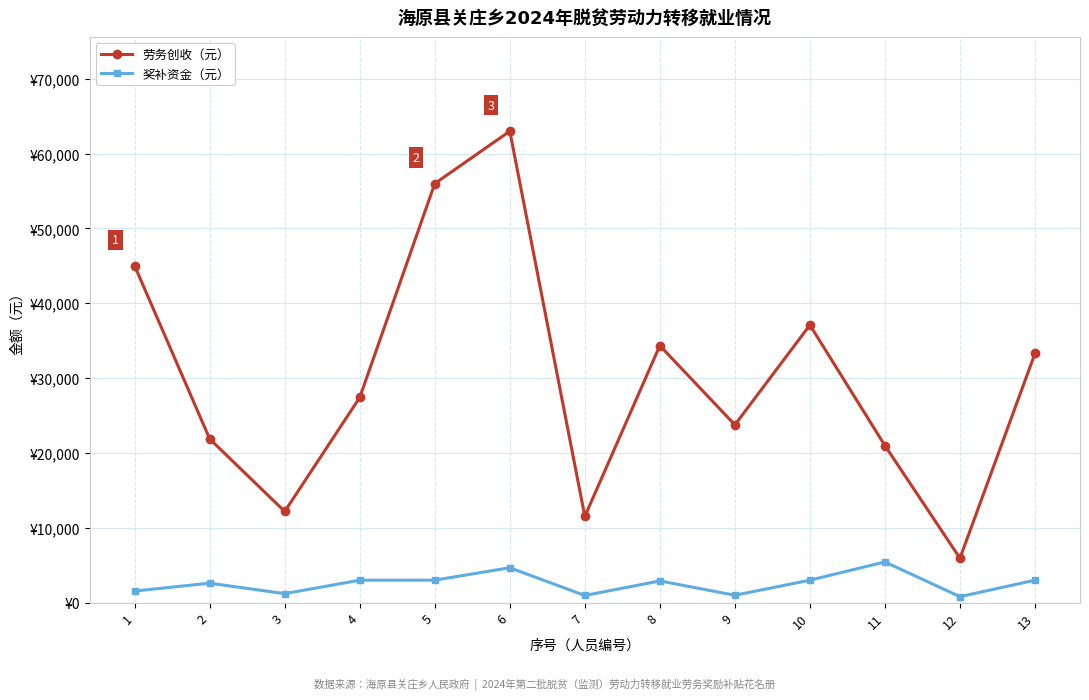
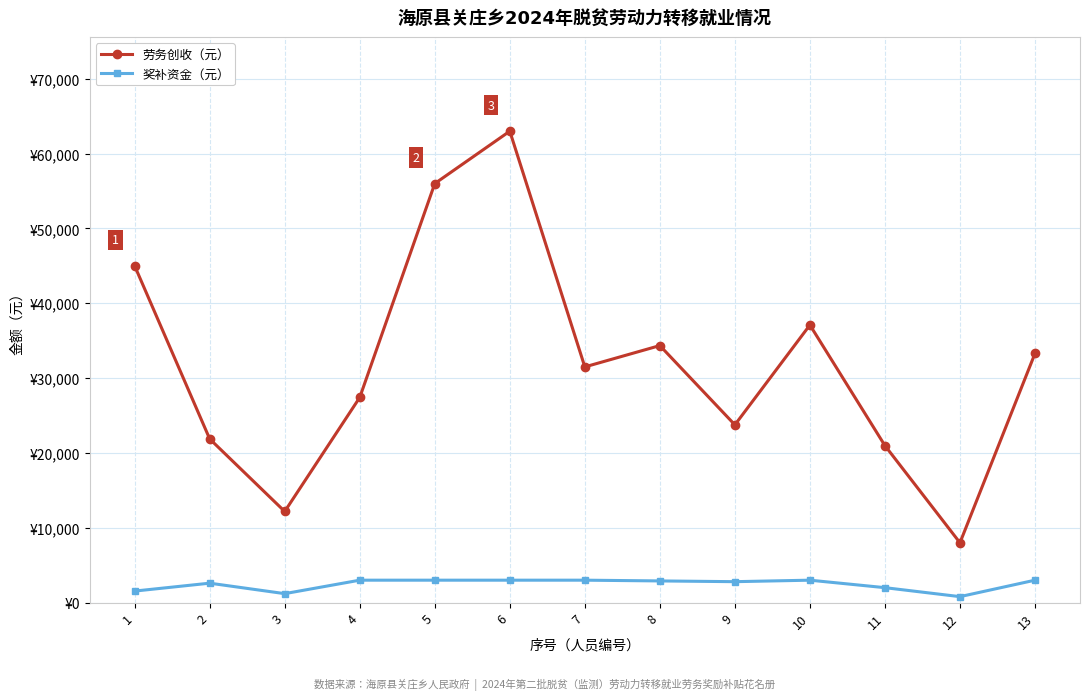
奖补资金（元）, 6: ¥5,000 -> ¥3,000
劳务创收（元）, 7: ¥12,000 -> ¥32,000
奖补资金（元）, 7: ¥1,000 -> ¥3,000
奖补资金（元）, 9: ¥1,000 -> ¥3,000
奖补资金（元）, 11: ¥5,000 -> ¥2,000
劳务创收（元）, 12: ¥6,000 -> ¥8,000
